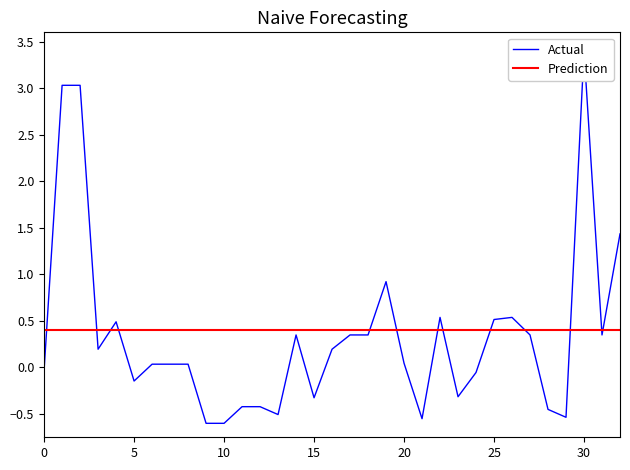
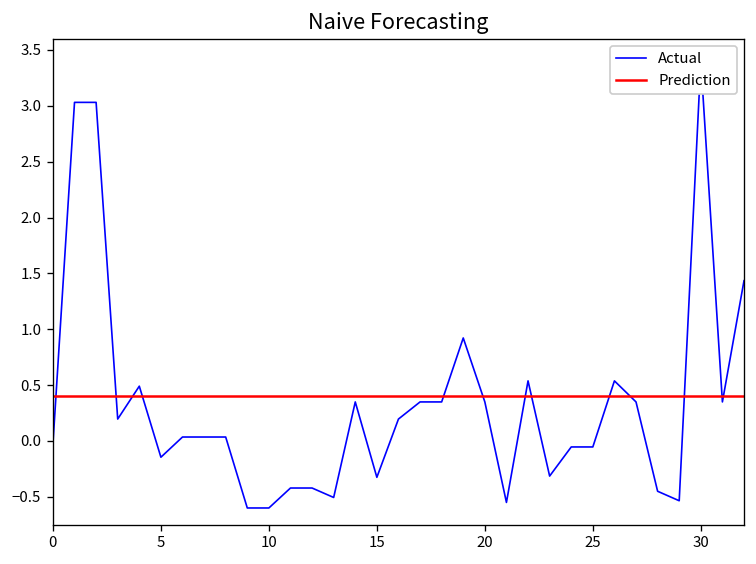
Actual, 20: 0.0 -> 0.3
Actual, 25: 0.5 -> -0.1
